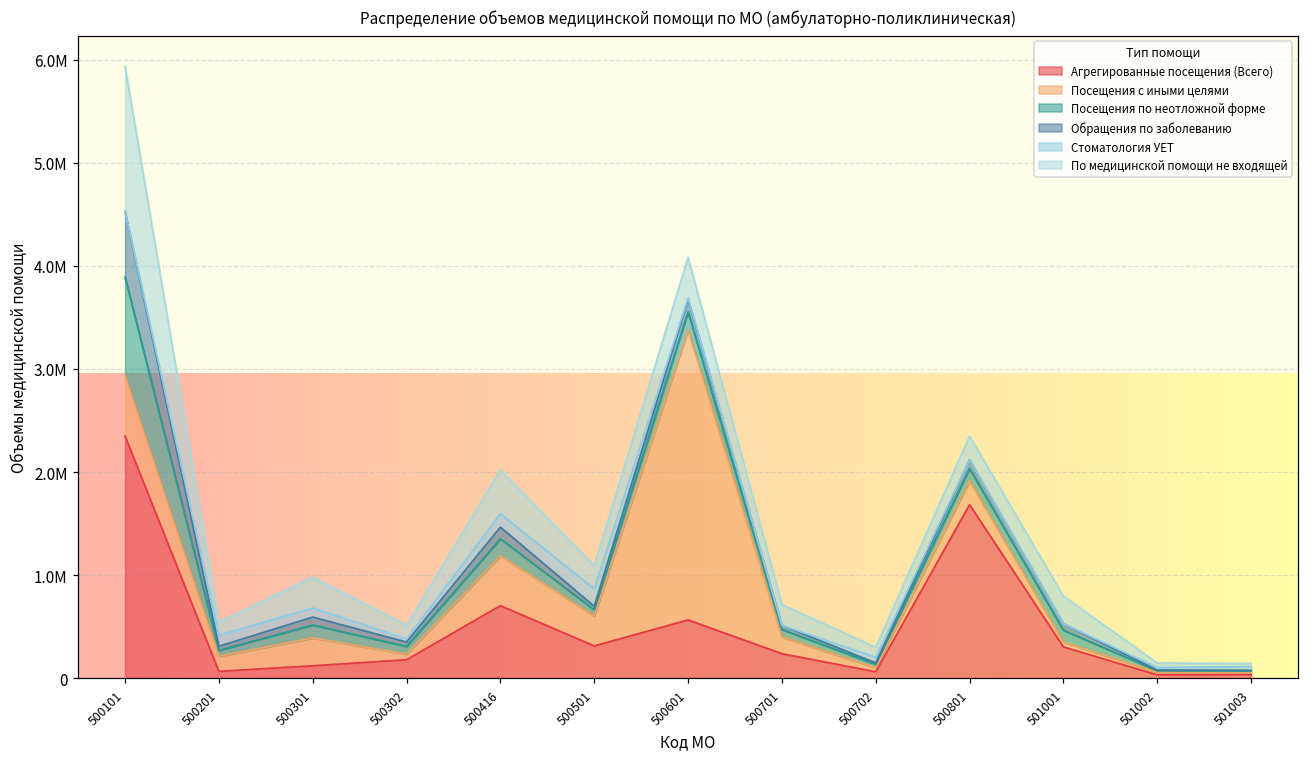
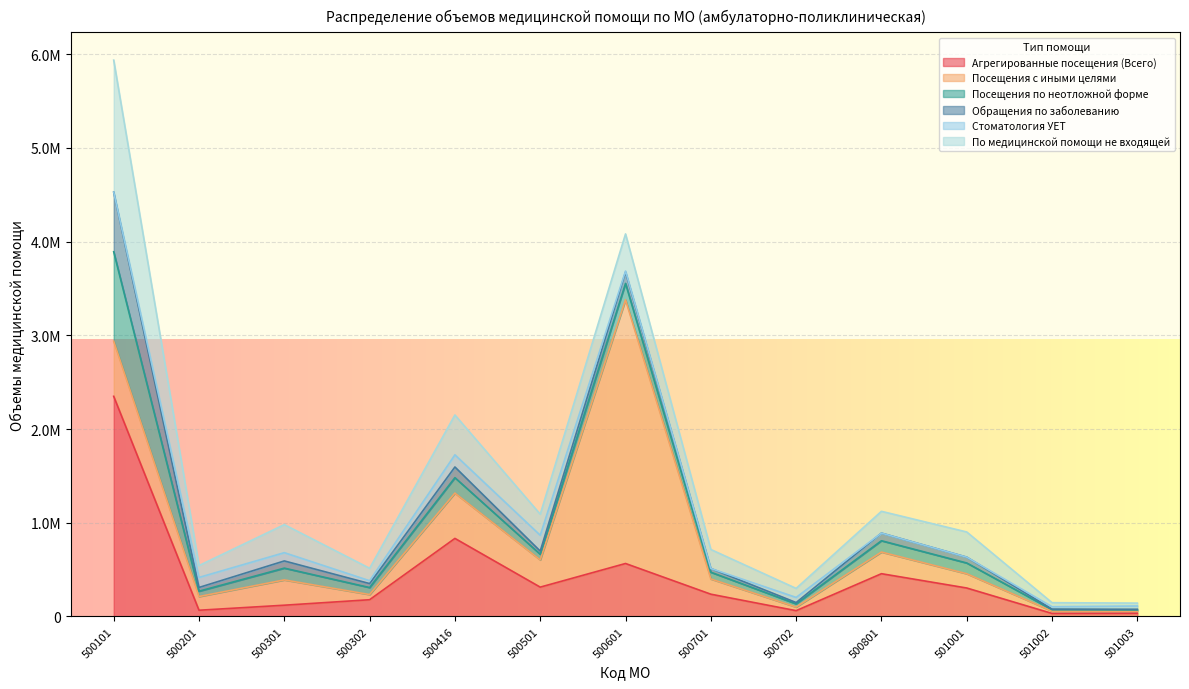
Агрегированные посещения (Всего), 500416: 700000 -> 800000
Агрегированные посещения (Всего), 500801: 1700000 -> 500000
Посещения с иными целями, 501001: 0 -> 200000
